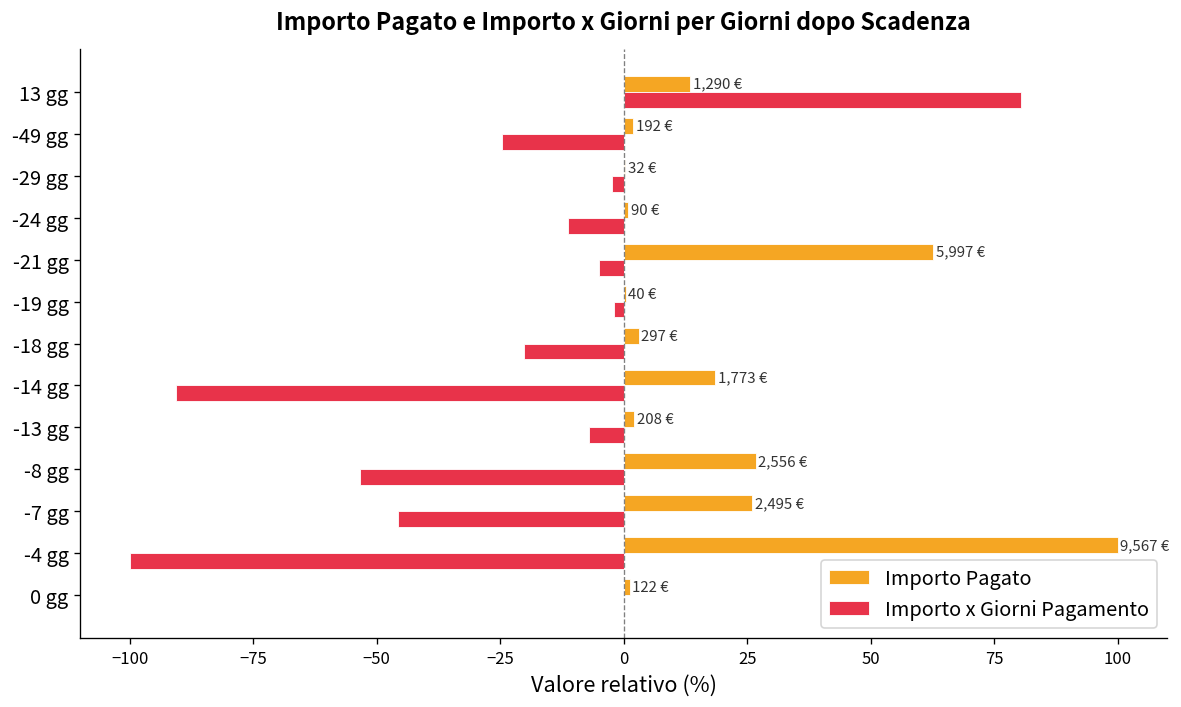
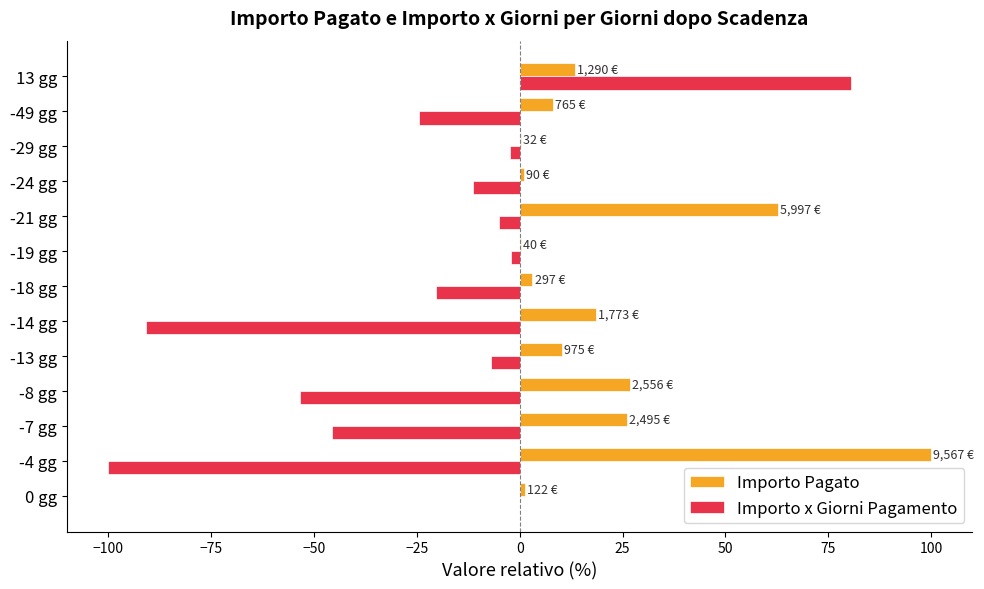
Importo Pagato, -49 gg: 192 -> 765
Importo Pagato, -13 gg: 208 -> 975
